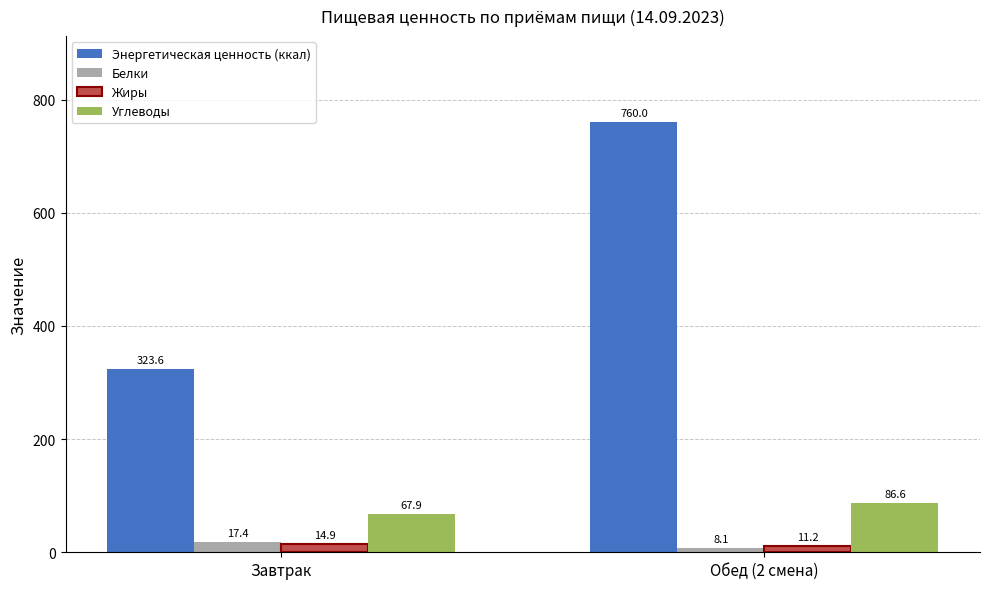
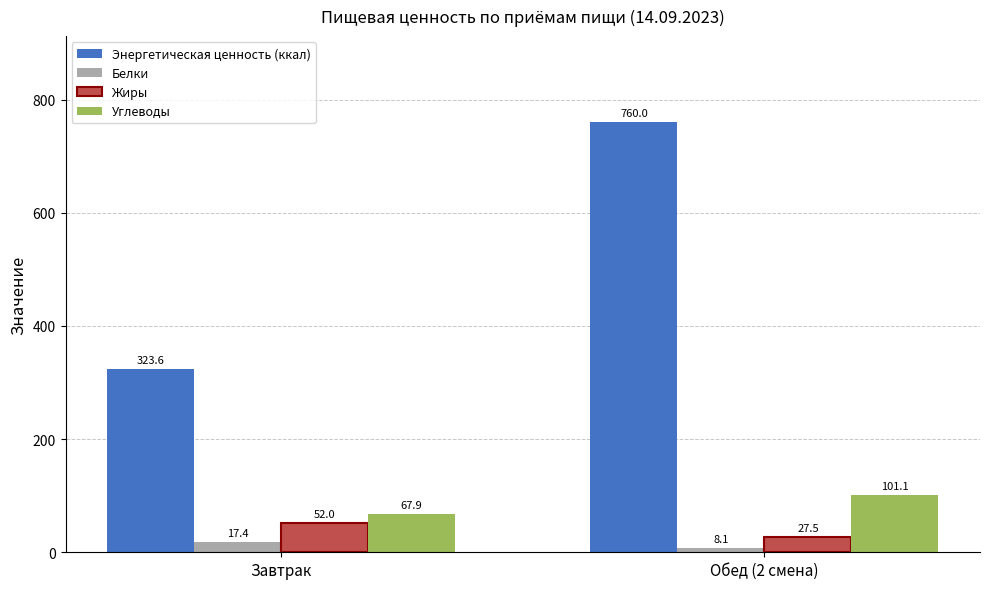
Жиры, Завтрак: 14.9 -> 52.0
Жиры, Обед (2 смена): 11.2 -> 27.5
Углеводы, Обед (2 смена): 86.6 -> 101.1
